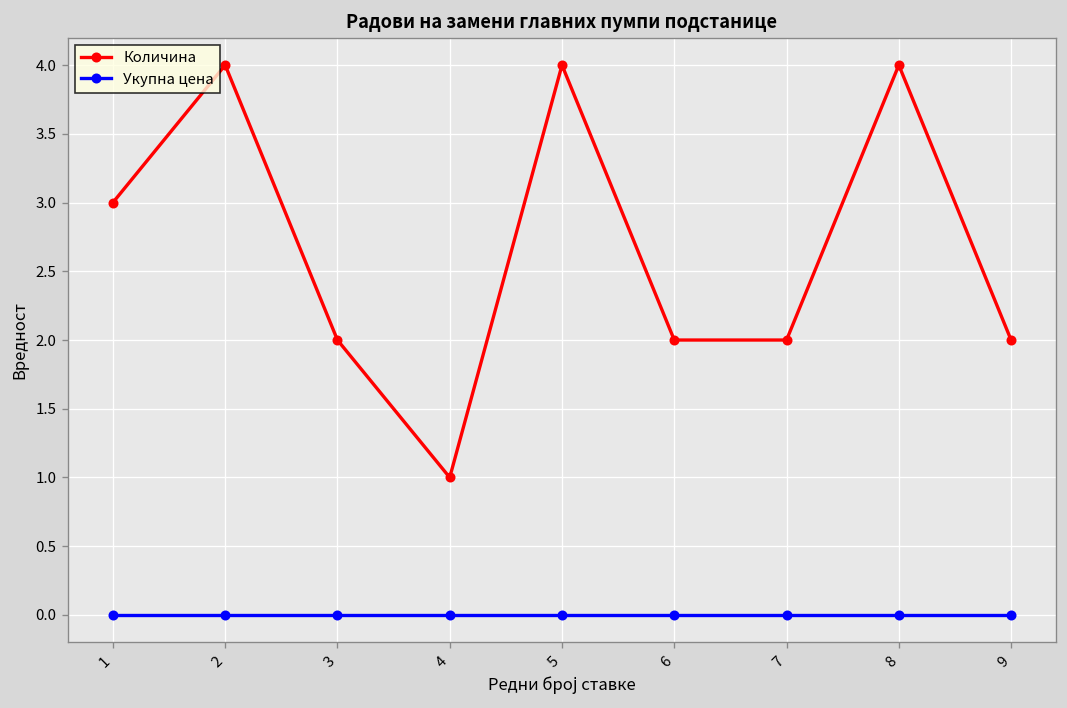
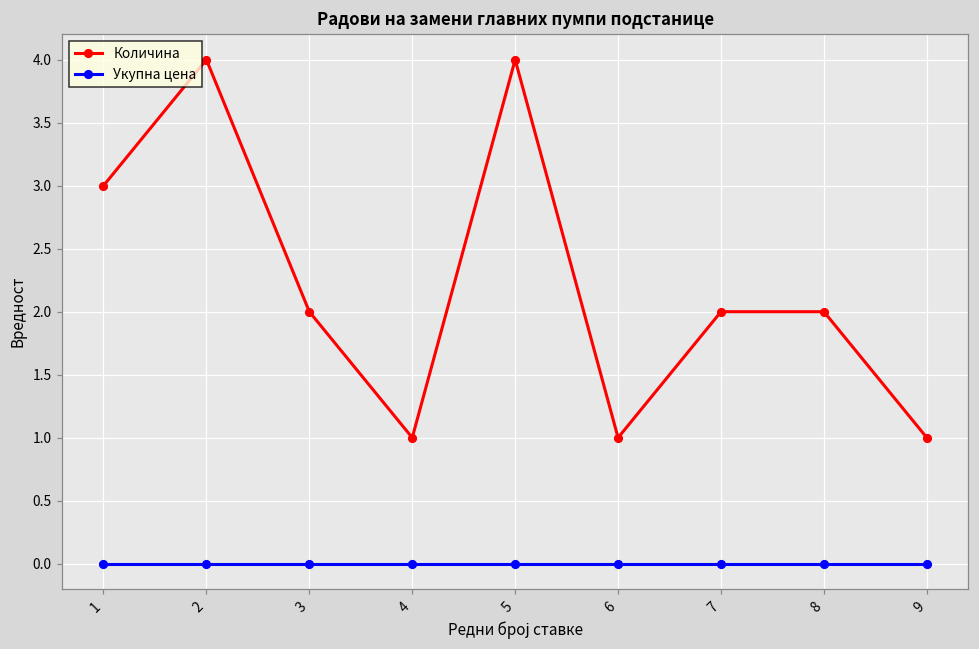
Количина, 6: 2 -> 1
Количина, 8: 4 -> 2
Количина, 9: 2 -> 1
